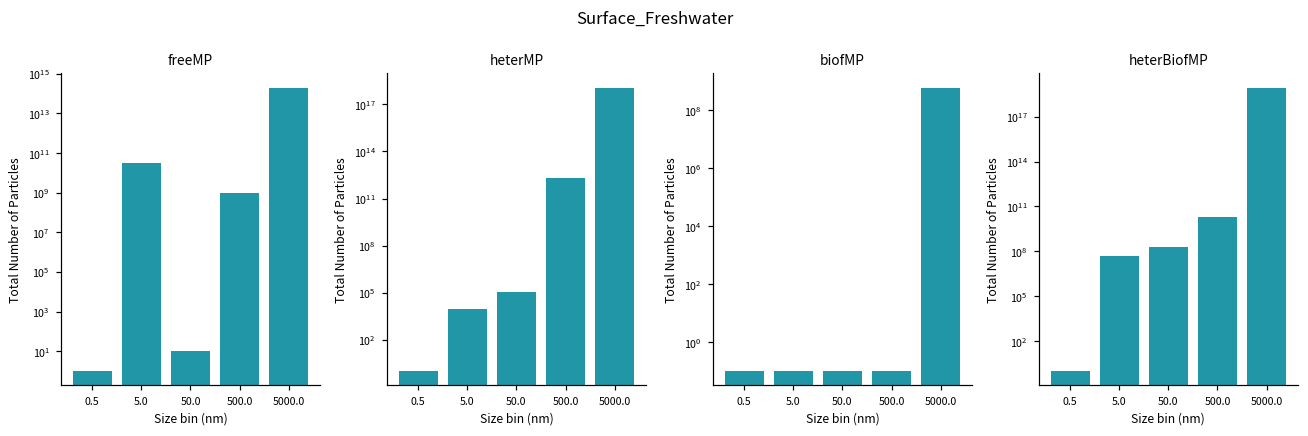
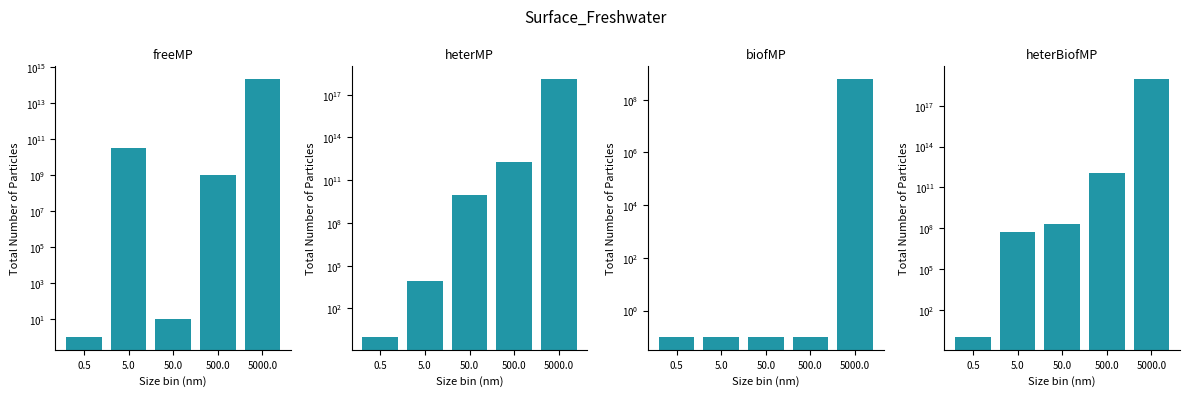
heterMP, 50.0: 100000 -> 10000000000
heterBiofMP, 500.0: 20000000000 -> 1000000000000
